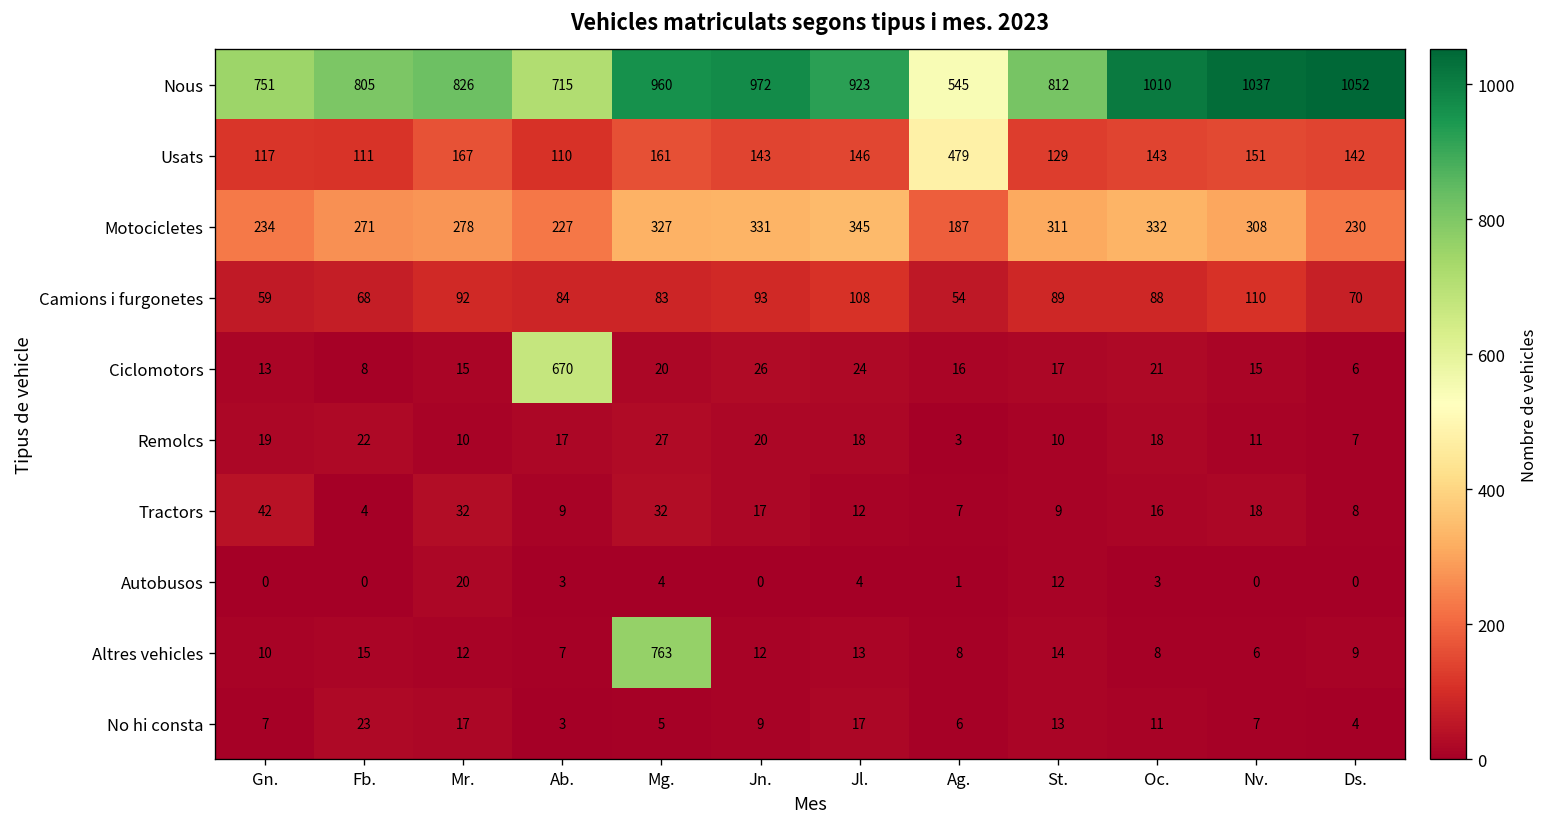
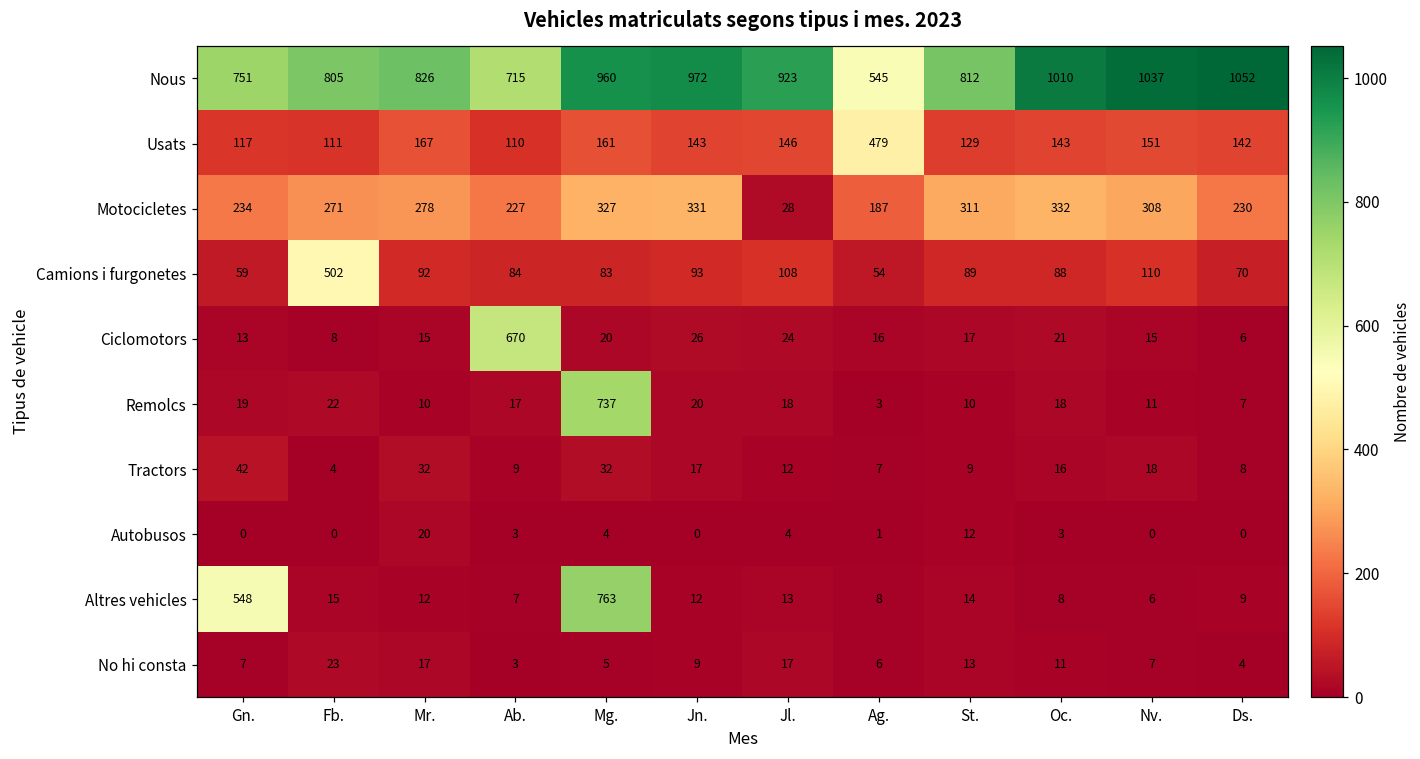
Motocicletes, Jl.: 345 -> 28
Camions i furgonetes, Fb.: 68 -> 502
Remolcs, Mg.: 27 -> 737
Altres vehicles, Gn.: 10 -> 548
